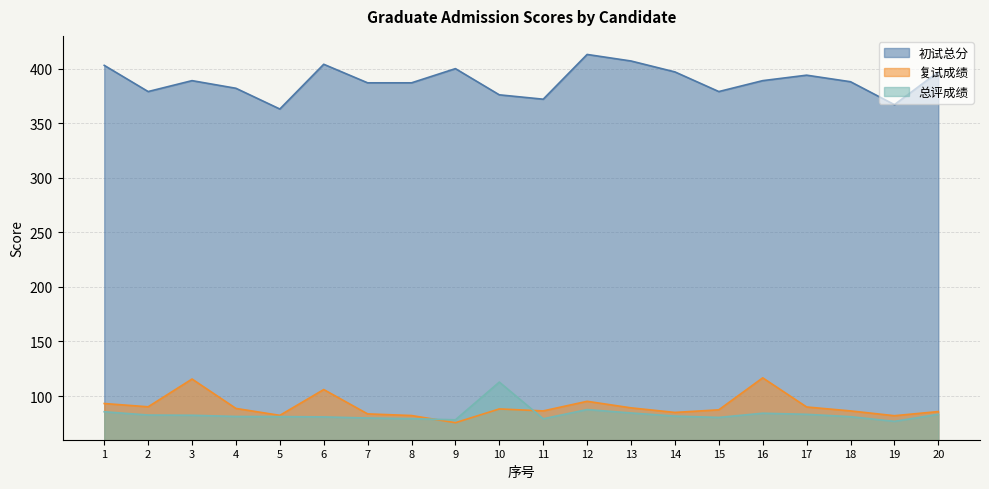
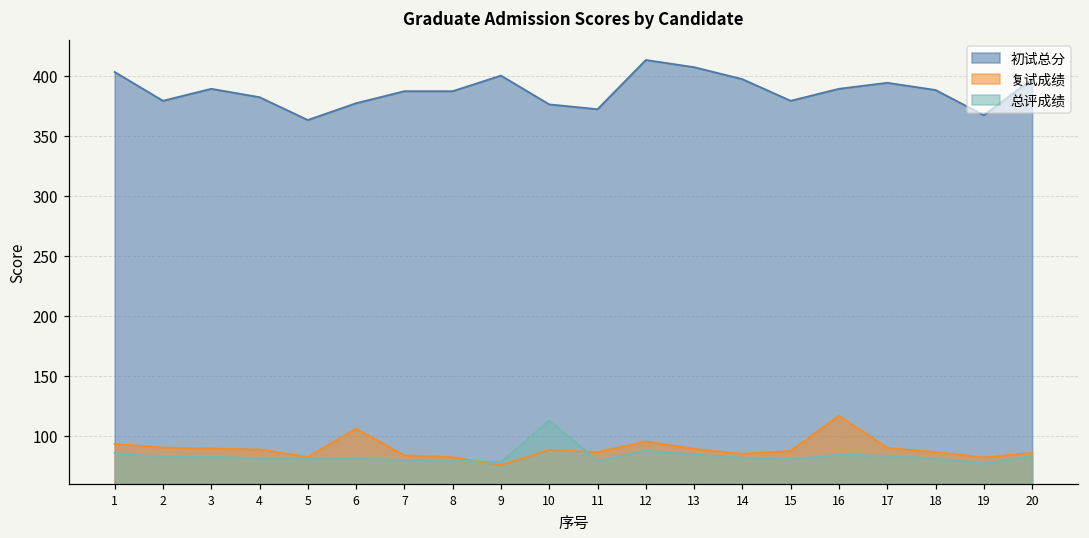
复试成绩, 3: 116 -> 89
初试总分, 6: 404 -> 377
